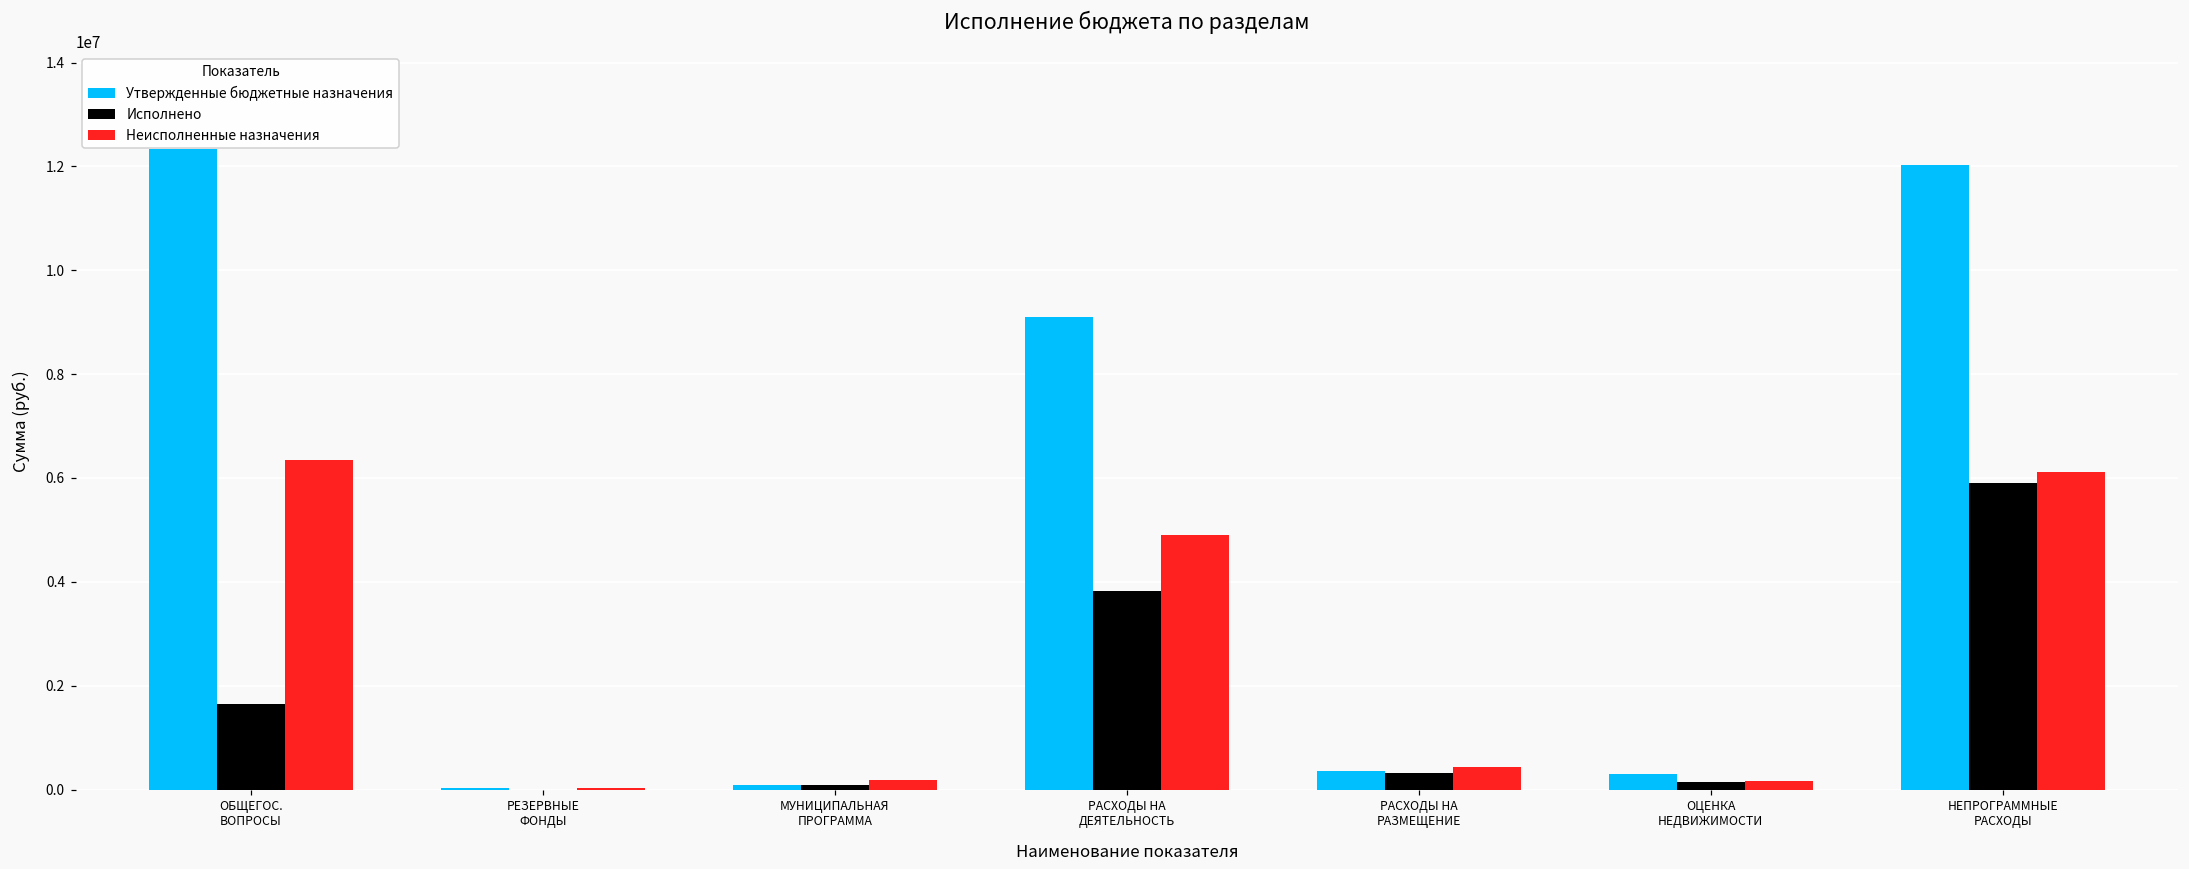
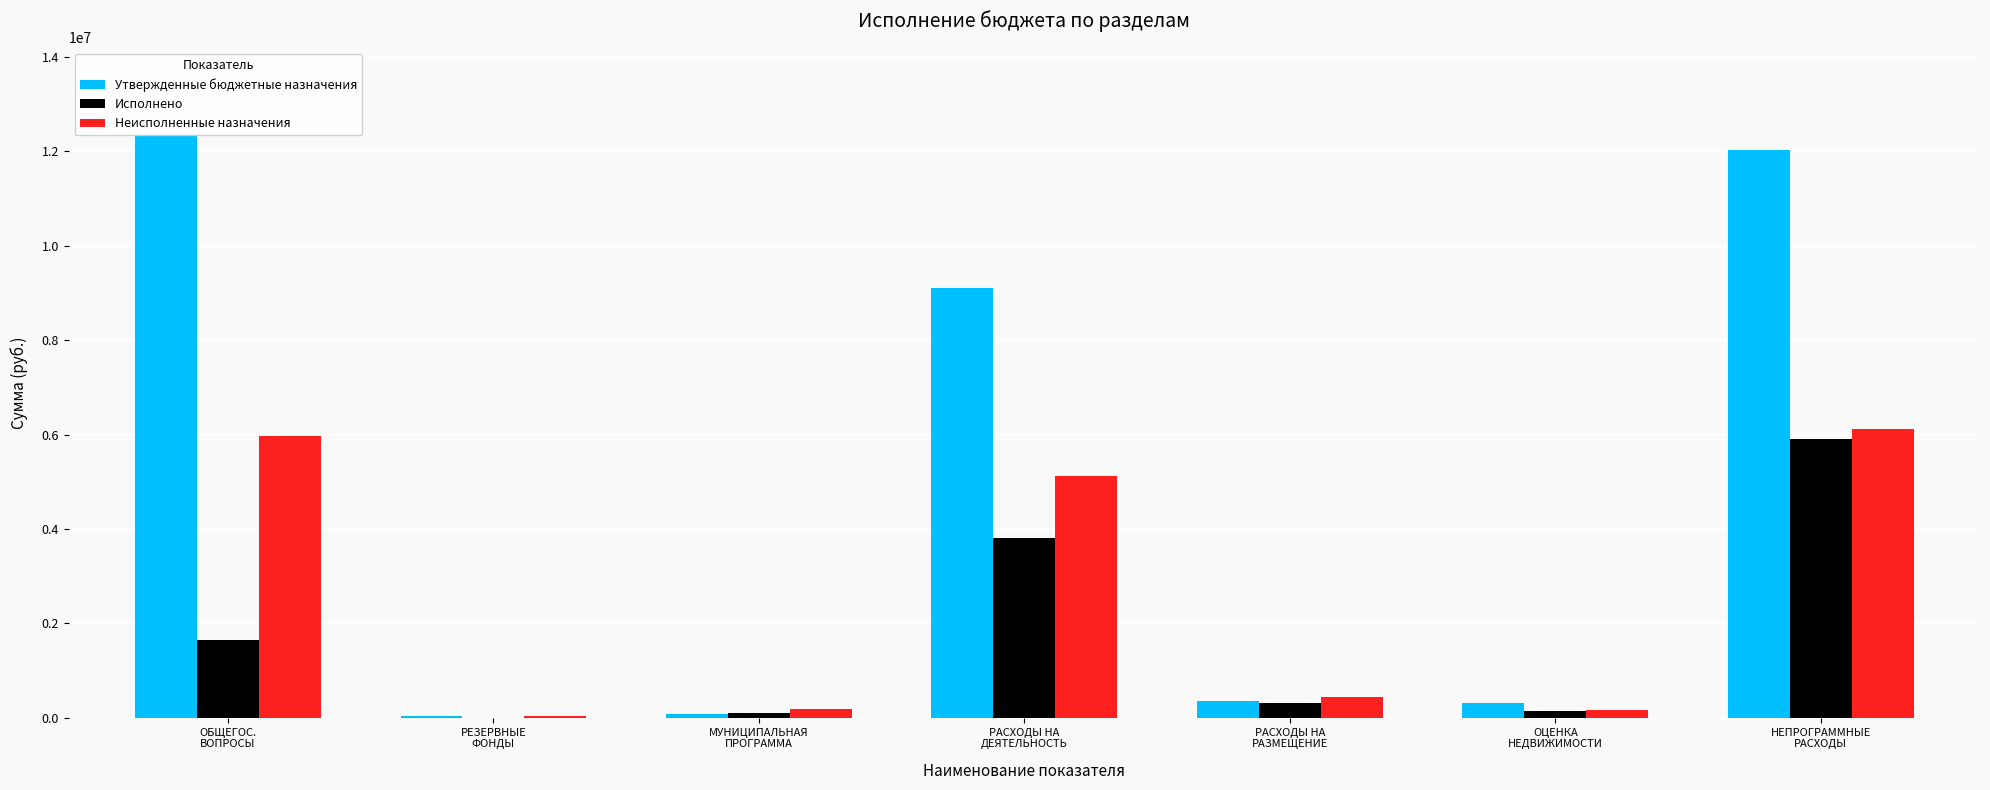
Неисполненные назначения, ОБЩЕГОС. ВОПРОСЫ: 6300000 -> 6000000
Неисполненные назначения, РАСХОДЫ НА ДЕЯТЕЛЬНОСТЬ: 4900000 -> 5100000
